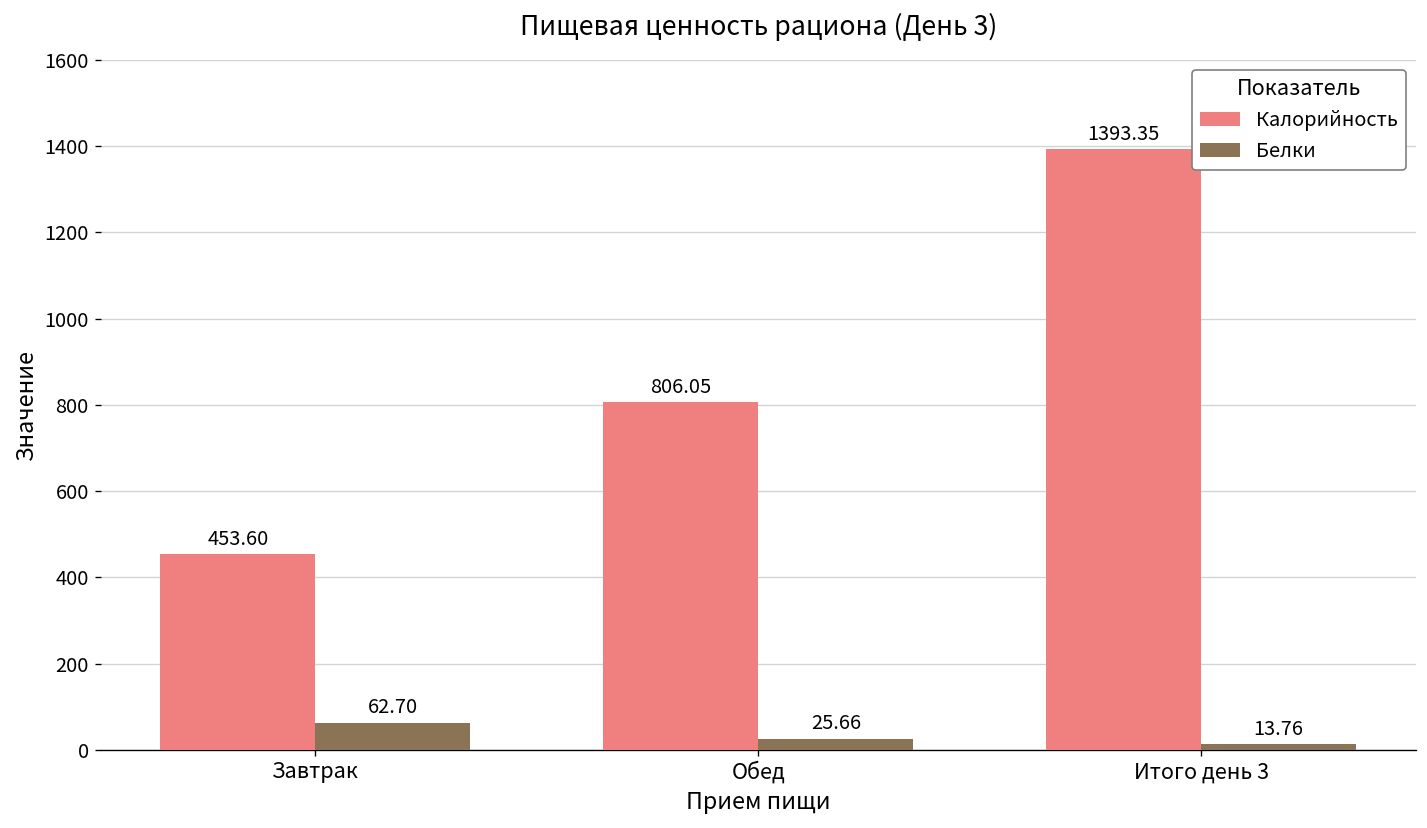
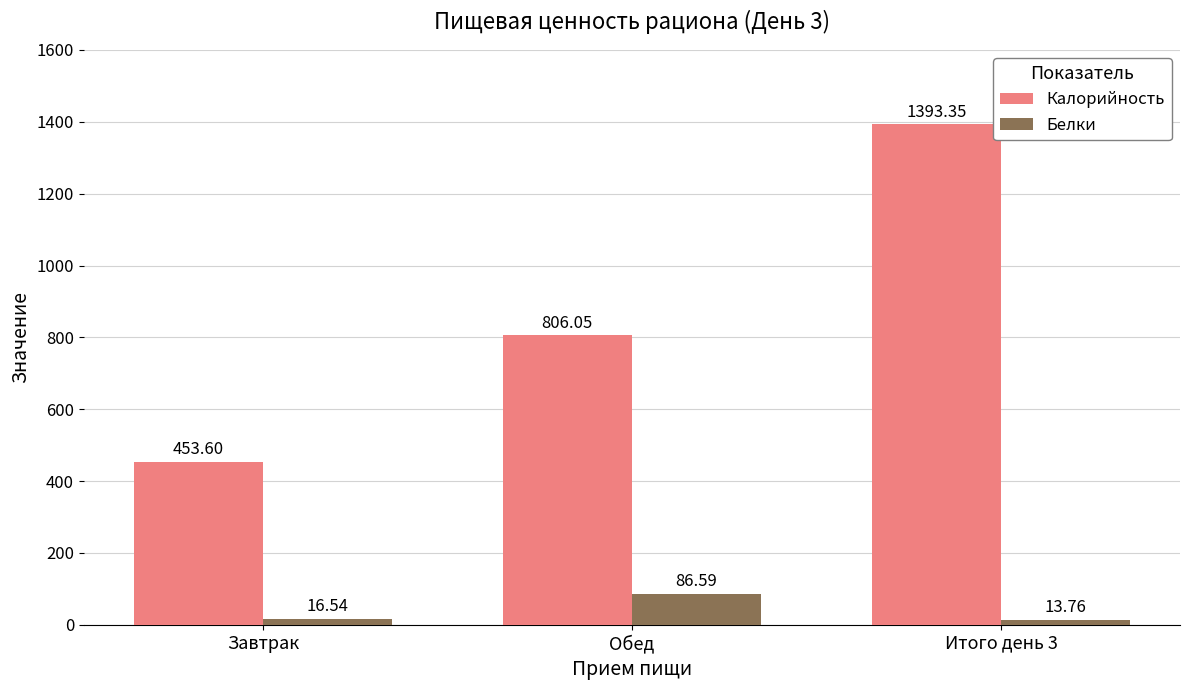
Белки, Завтрак: 62.70 -> 16.54
Белки, Обед: 25.66 -> 86.59
